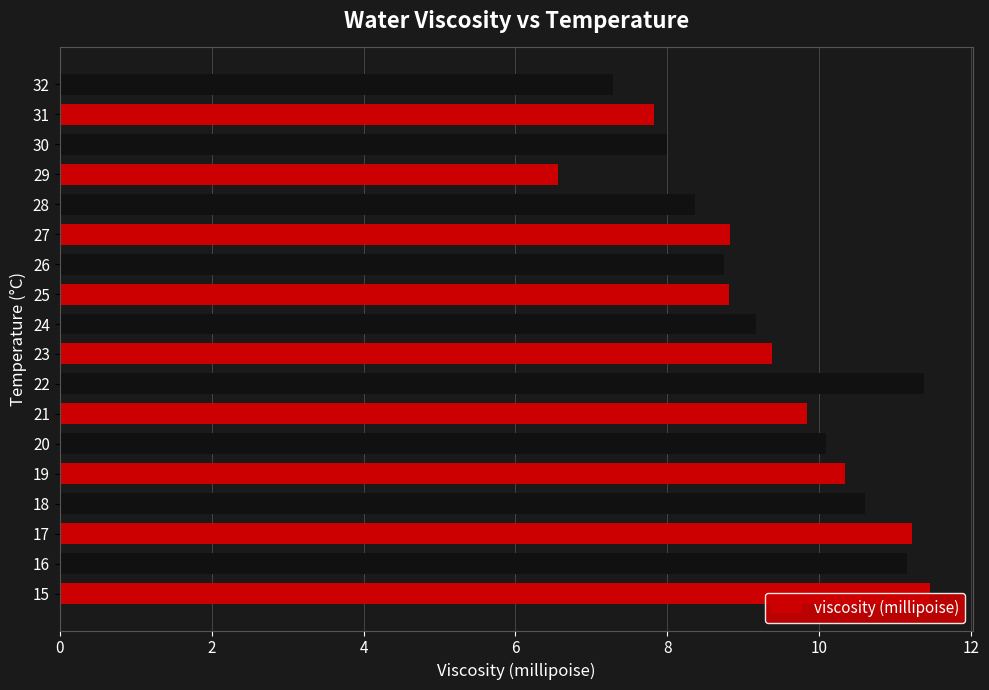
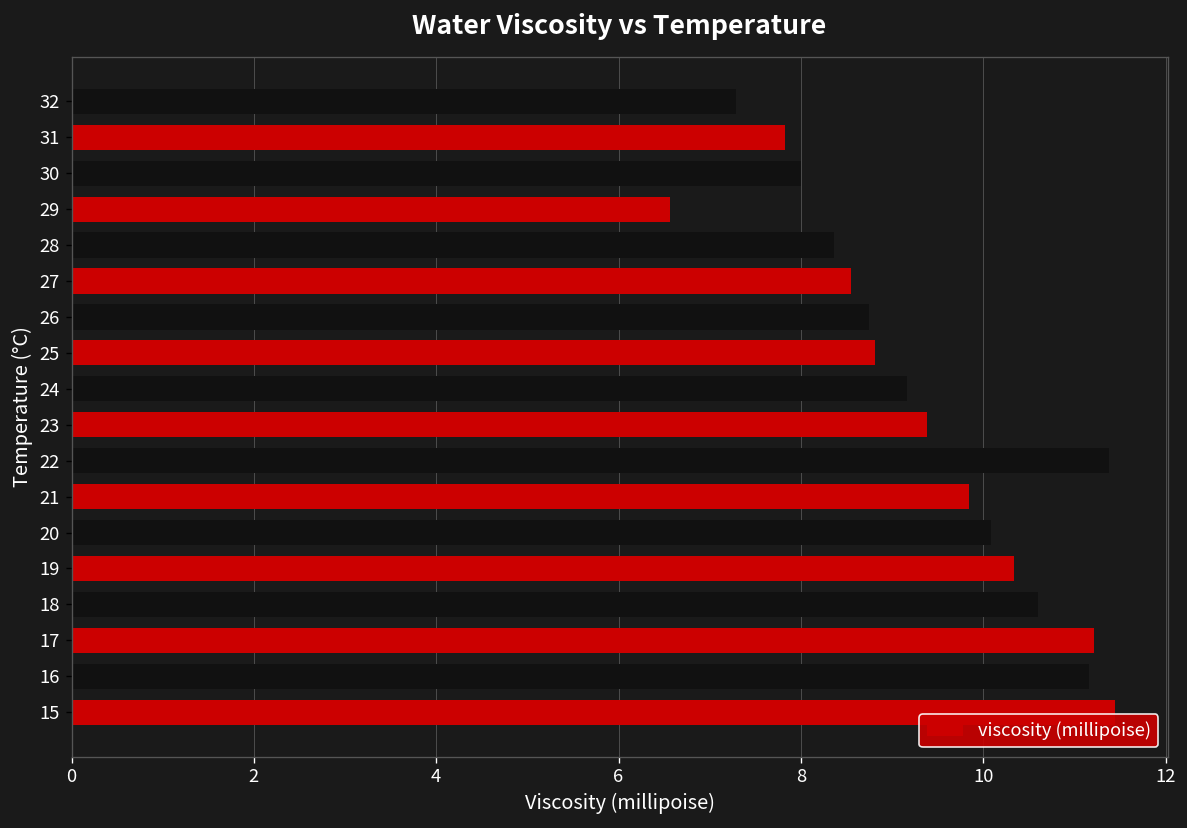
27: 8.8 -> 8.6
